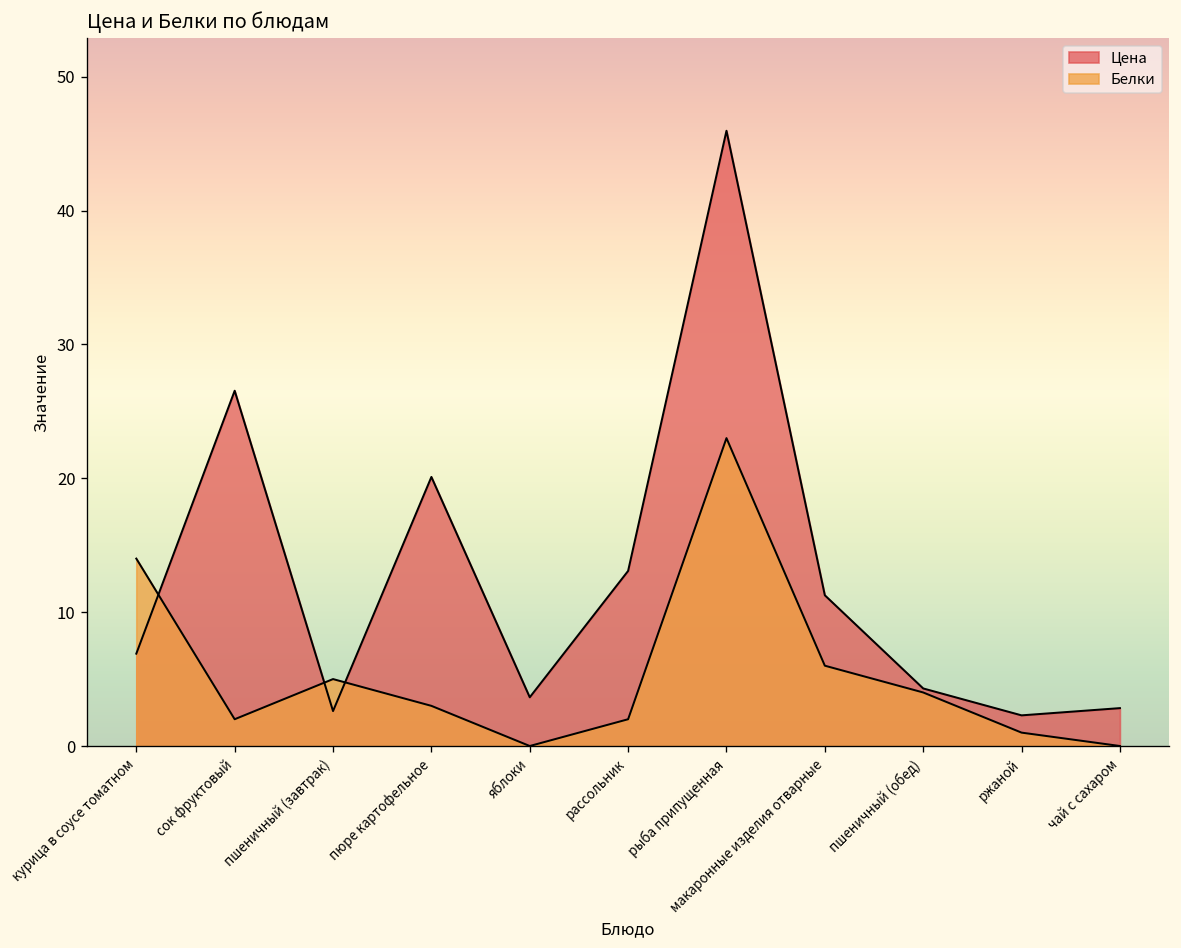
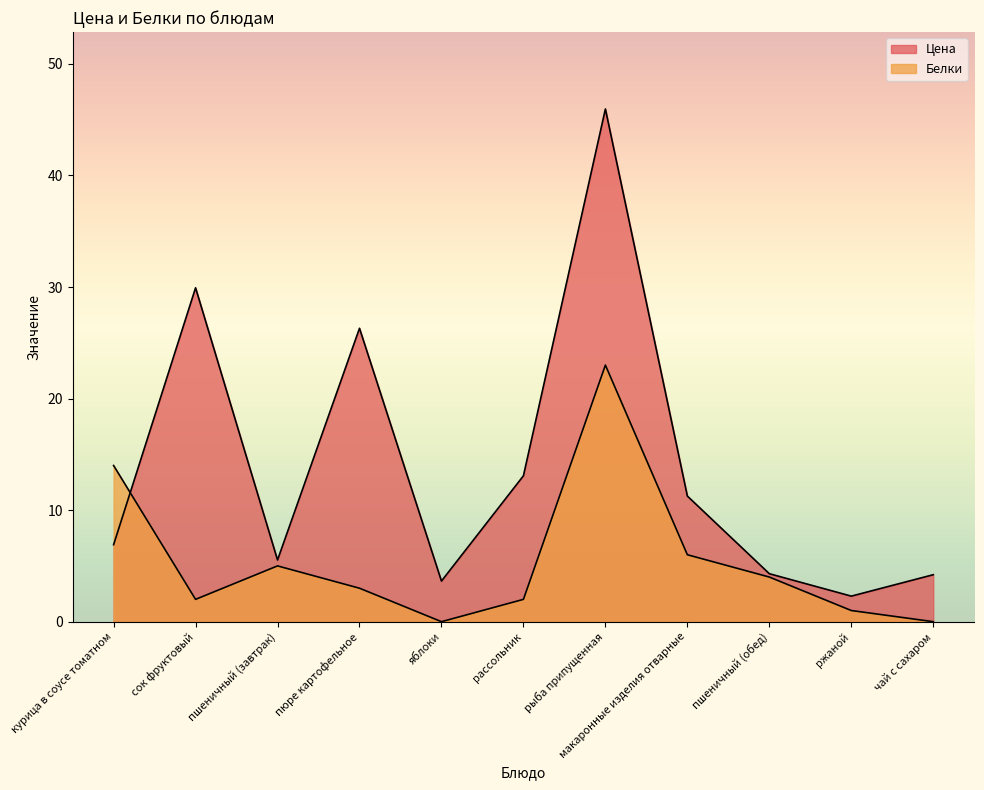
Цена, сок фруктовый: 26.5 -> 29.9
Цена, пшеничный (завтрак): 2.6 -> 5.5
Цена, пюре картофельное: 20.1 -> 26.3
Цена, чай с сахаром: 2.8 -> 4.2
